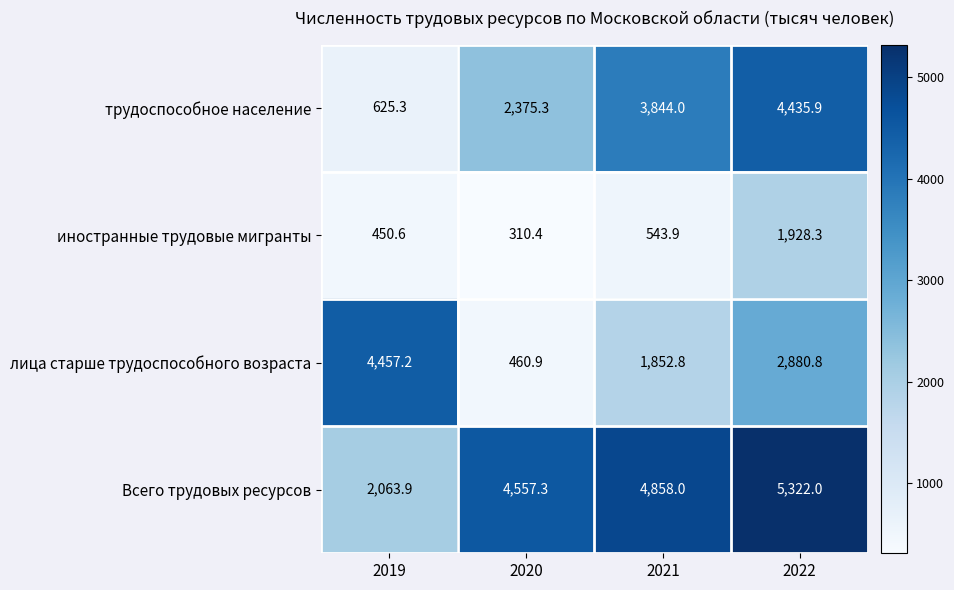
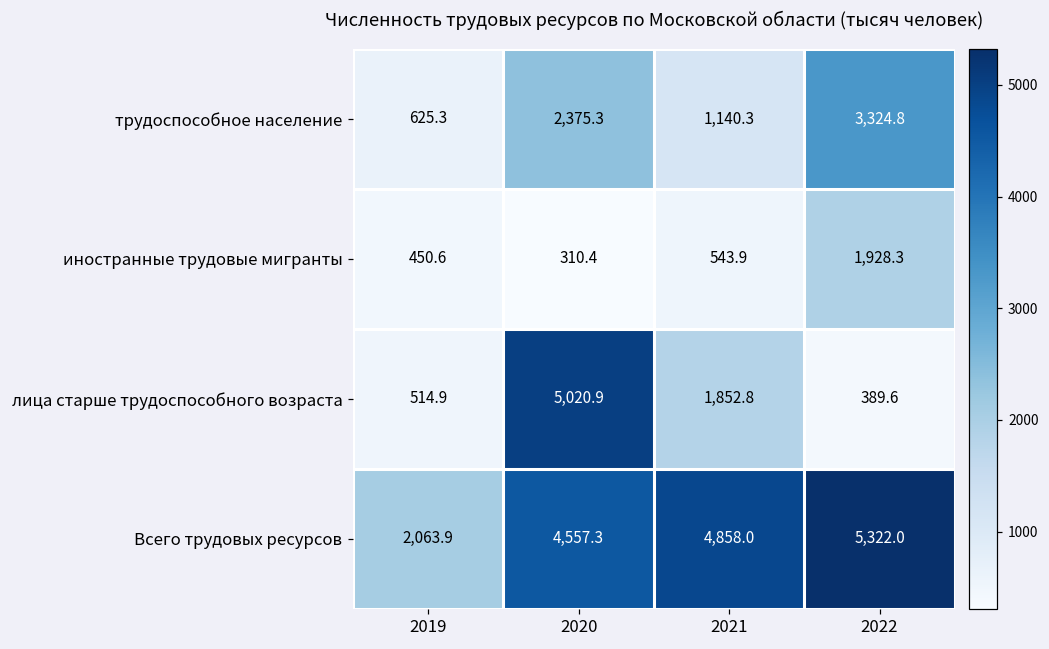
трудоспособное население, 2021: 3,844.0 -> 1,140.3
трудоспособное население, 2022: 4,435.9 -> 3,324.8
лица старше трудоспособного возраста, 2019: 4,457.2 -> 514.9
лица старше трудоспособного возраста, 2020: 460.9 -> 5,020.9
лица старше трудоспособного возраста, 2022: 2,880.8 -> 389.6
